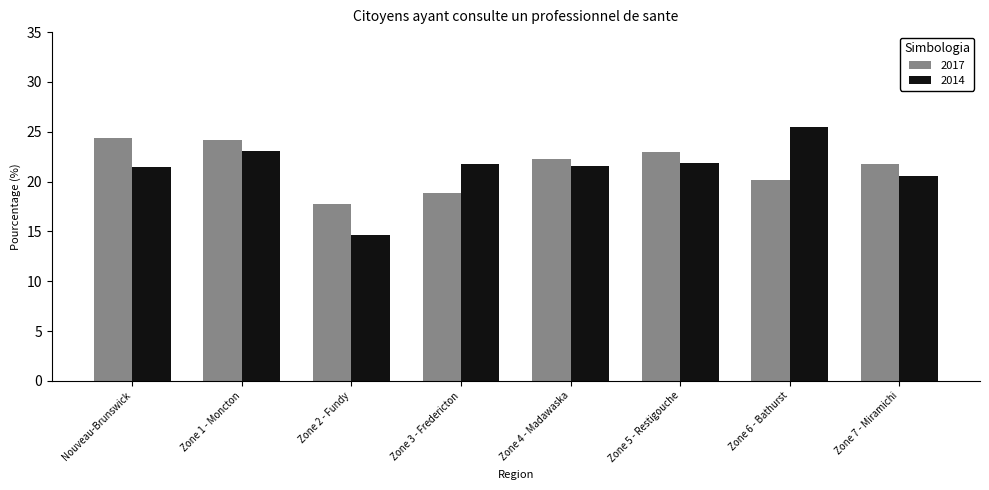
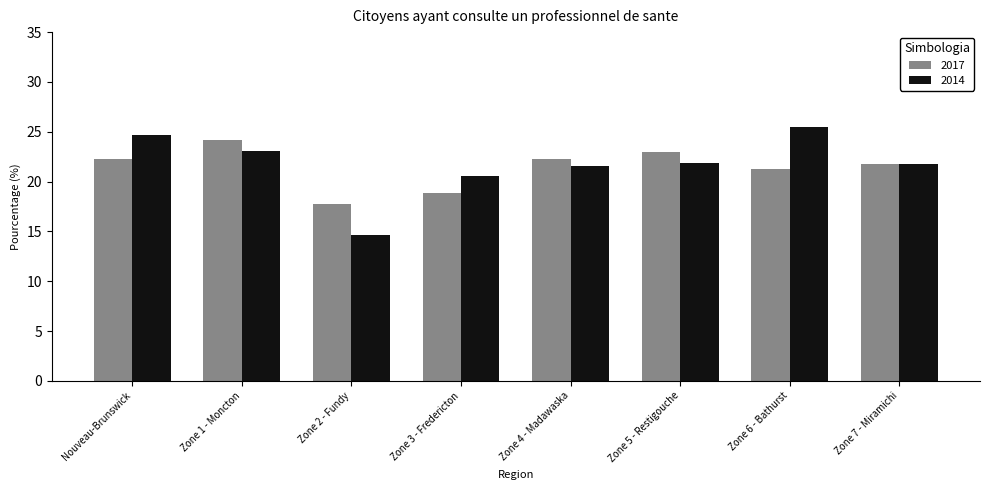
2017, Nouveau-Brunswick: 24 -> 22
2014, Nouveau-Brunswick: 21 -> 25
2014, Zone 3 - Fredericton: 22 -> 21
2017, Zone 6 - Bathurst: 20 -> 21
2014, Zone 7 - Miramichi: 21 -> 22
